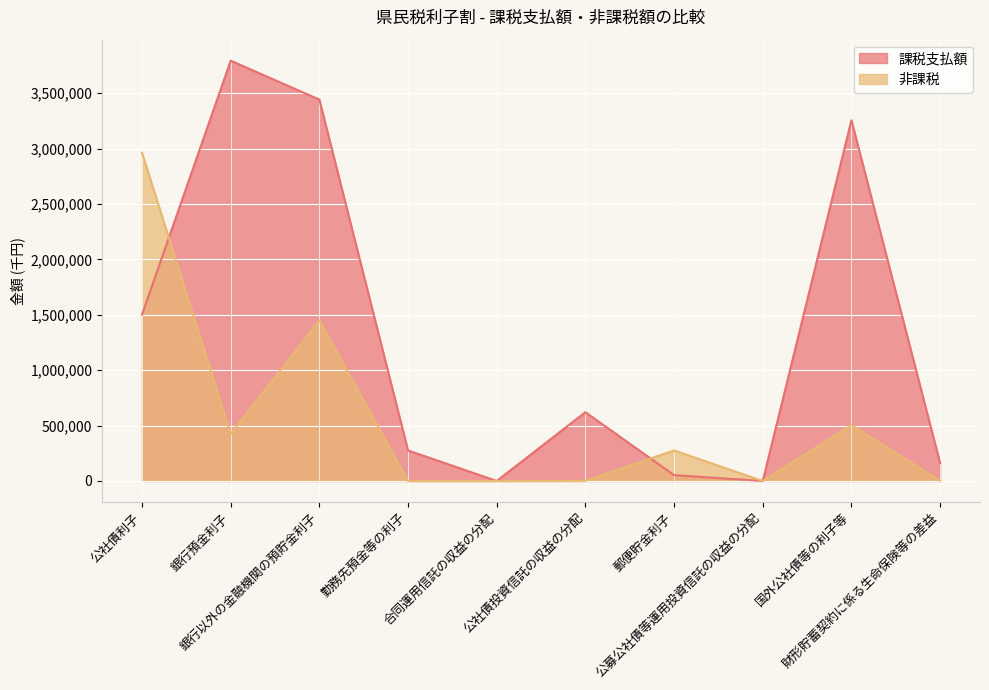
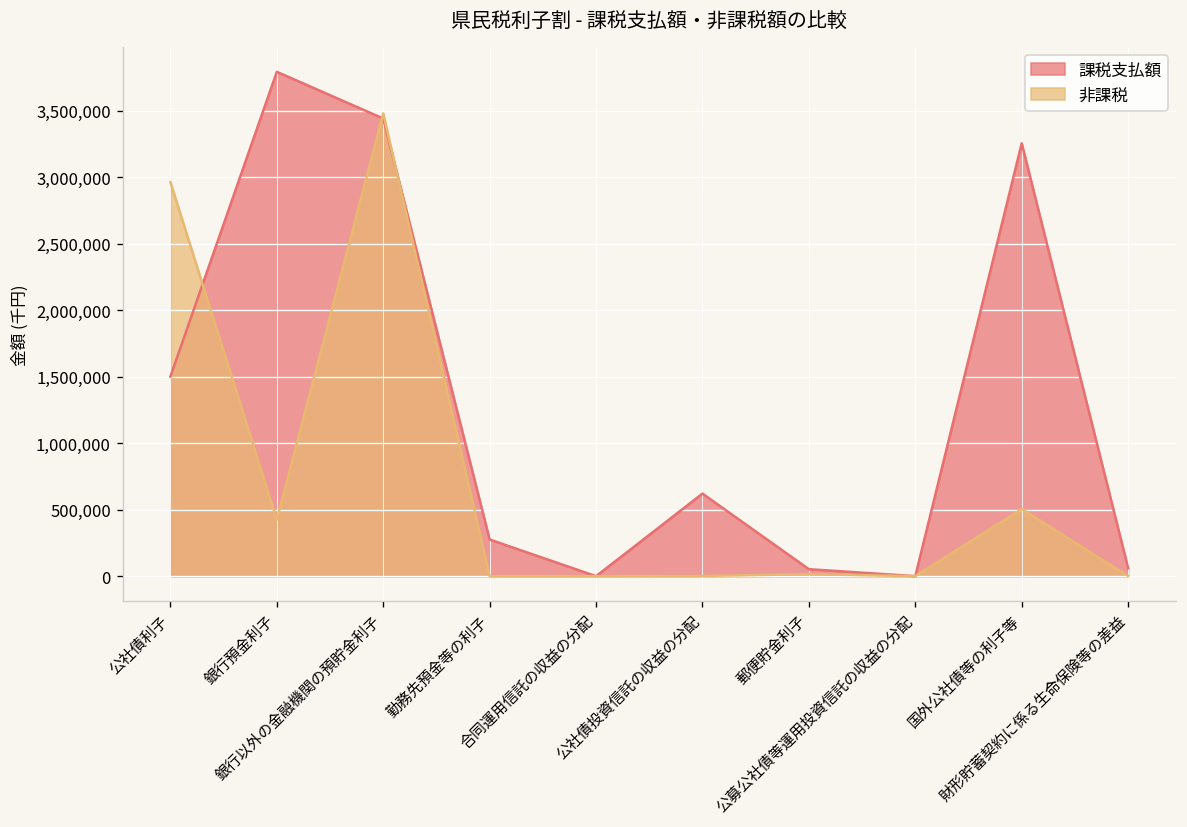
非課税, 銀行以外の金融機関の預貯金利子: 1,450,000 -> 3,480,000
非課税, 郵便貯金利子: 280,000 -> 10,000
課税支払額, 財形貯蓄契約に係る生命保険等の差益: 160,000 -> 60,000
